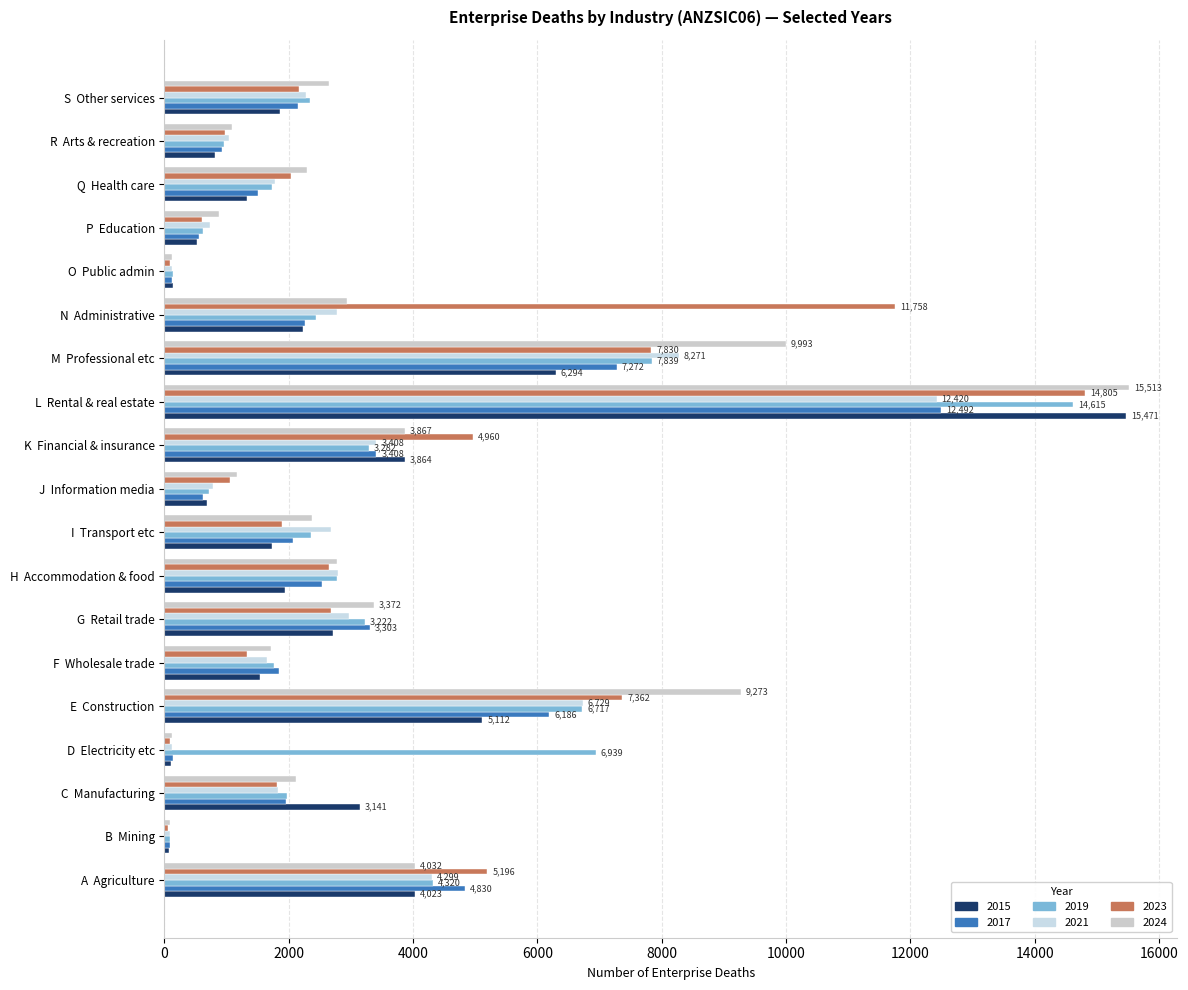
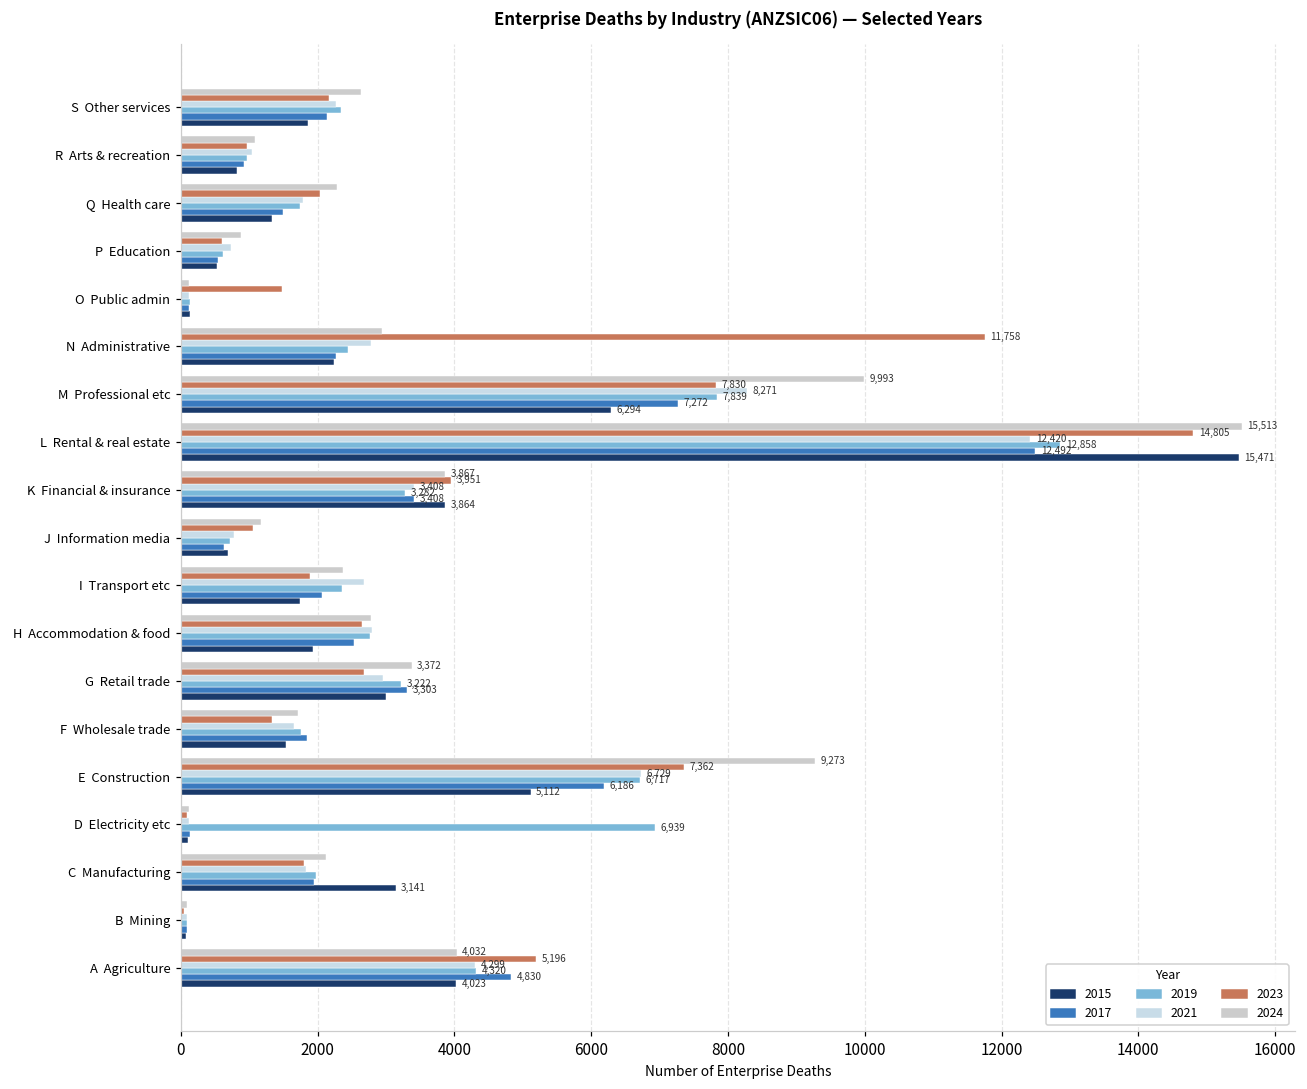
2023, O Public admin: 100 -> 1500
2019, L Rental & real estate: 14,615 -> 12,858
2023, K Financial & insurance: 4,960 -> 3,951
2015, G Retail trade: 2700 -> 3000
